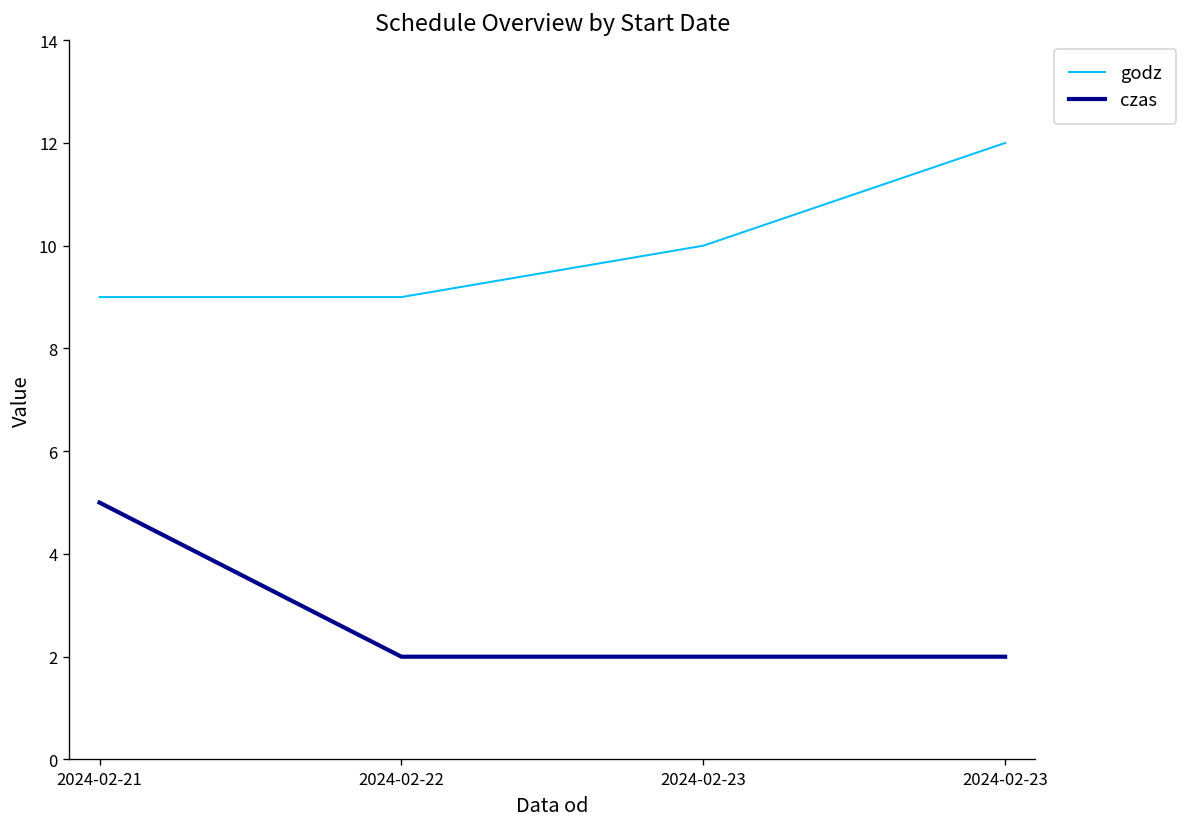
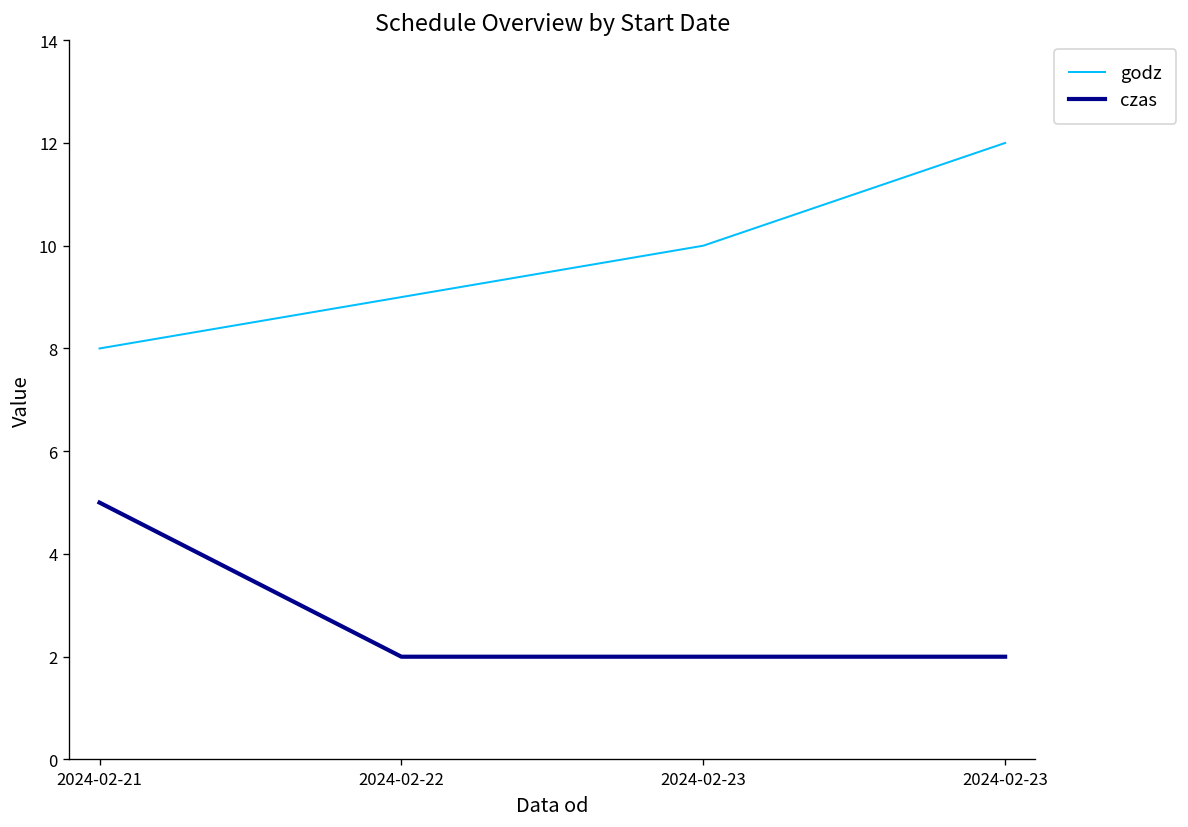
godz, 2024-02-21: 9 -> 8
